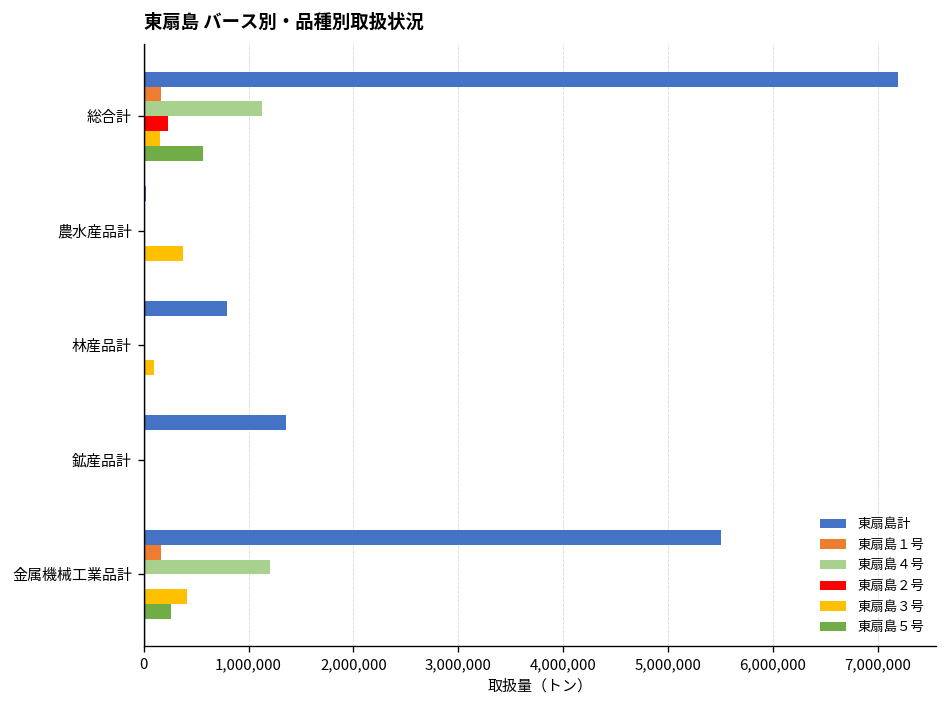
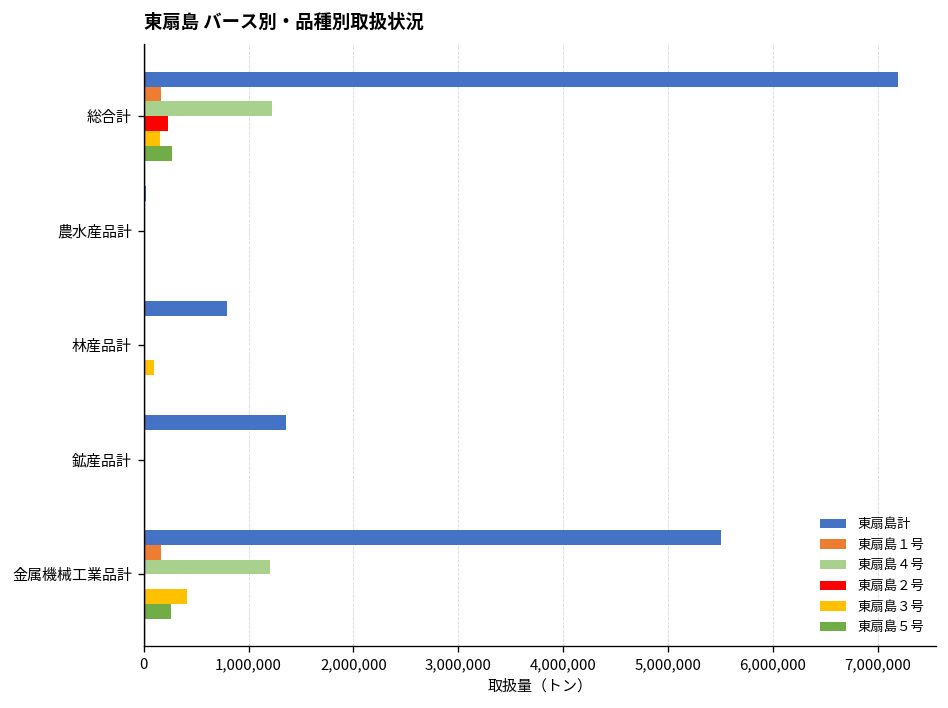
東扇島４号, 総合計: 1,100,000 -> 1,200,000
東扇島５号, 総合計: 600,000 -> 300,000
東扇島３号, 農水産品計: 400,000 -> 0
